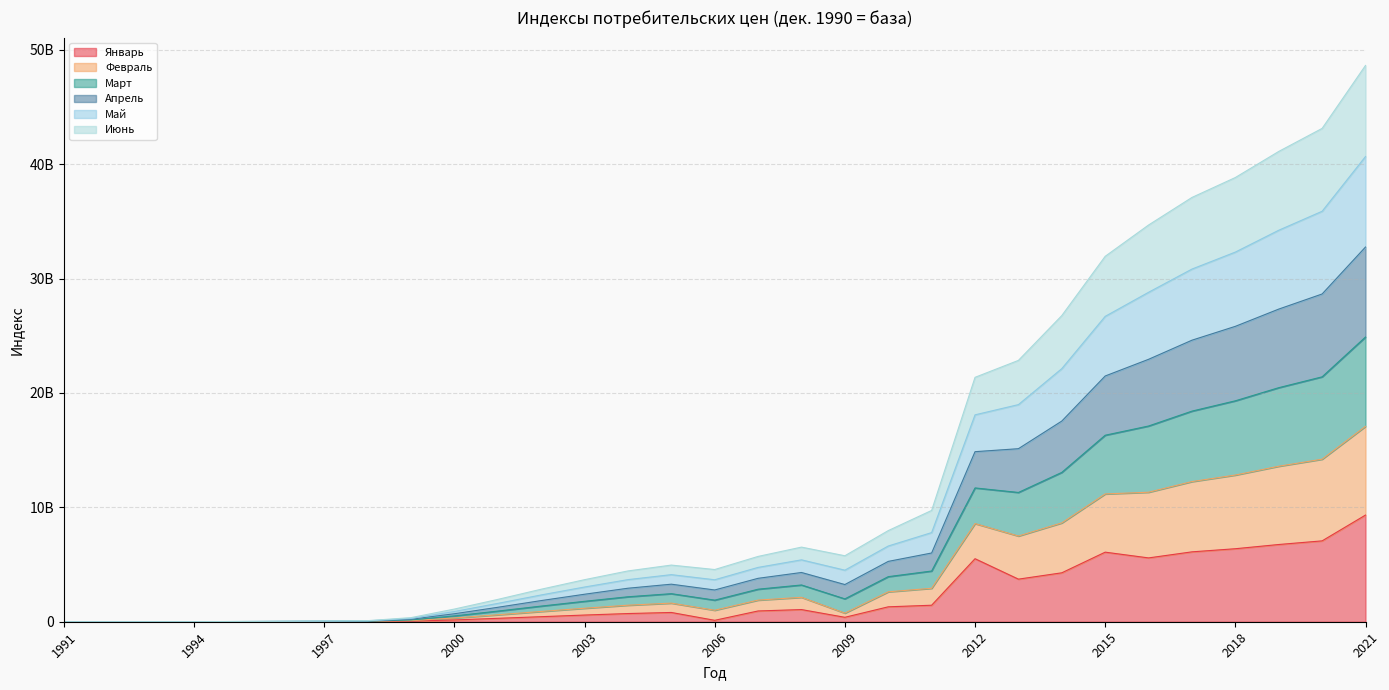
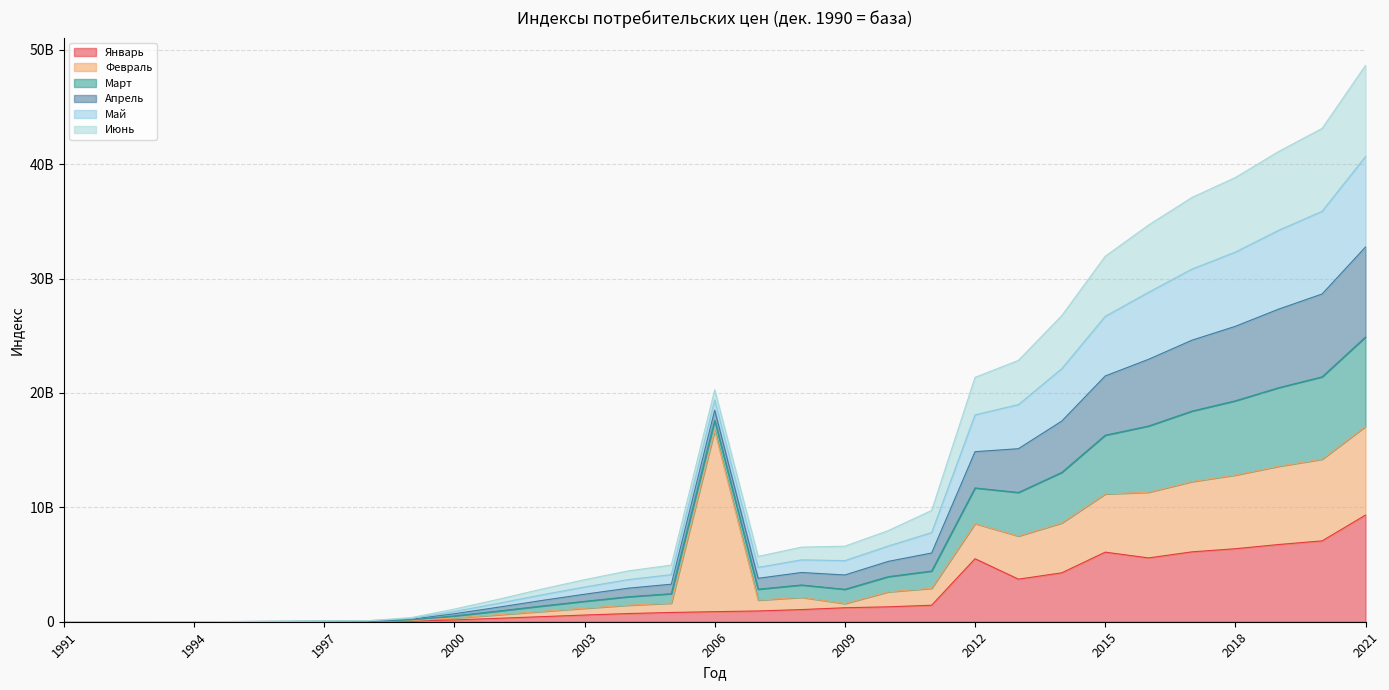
Январь, 2006: 100000000 -> 900000000
Февраль, 2006: 900000000 -> 15800000000
Январь, 2009: 400000000 -> 1200000000
